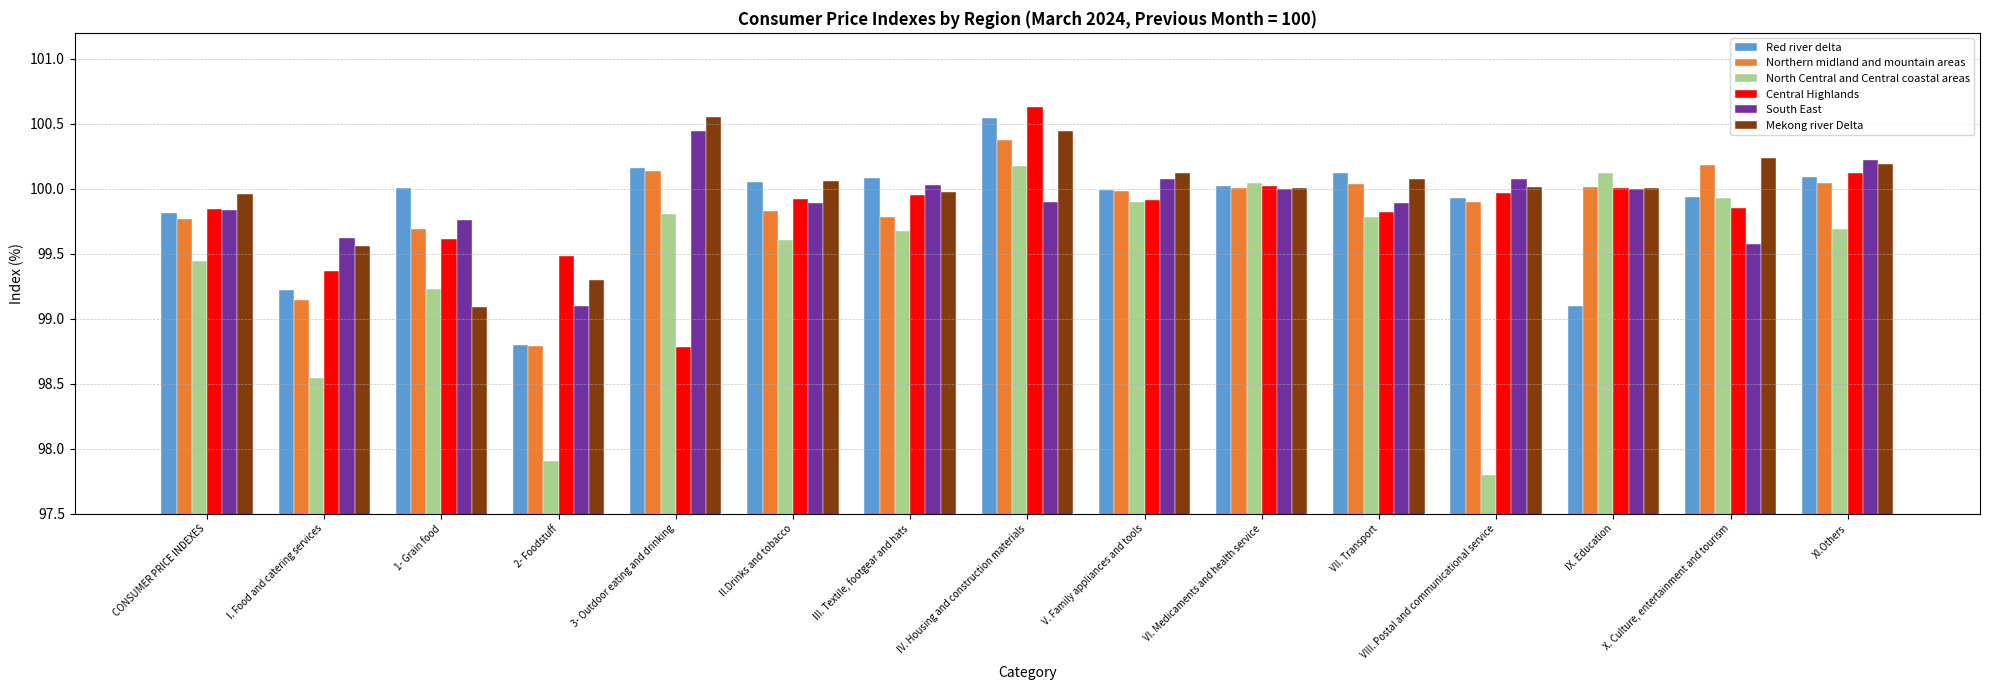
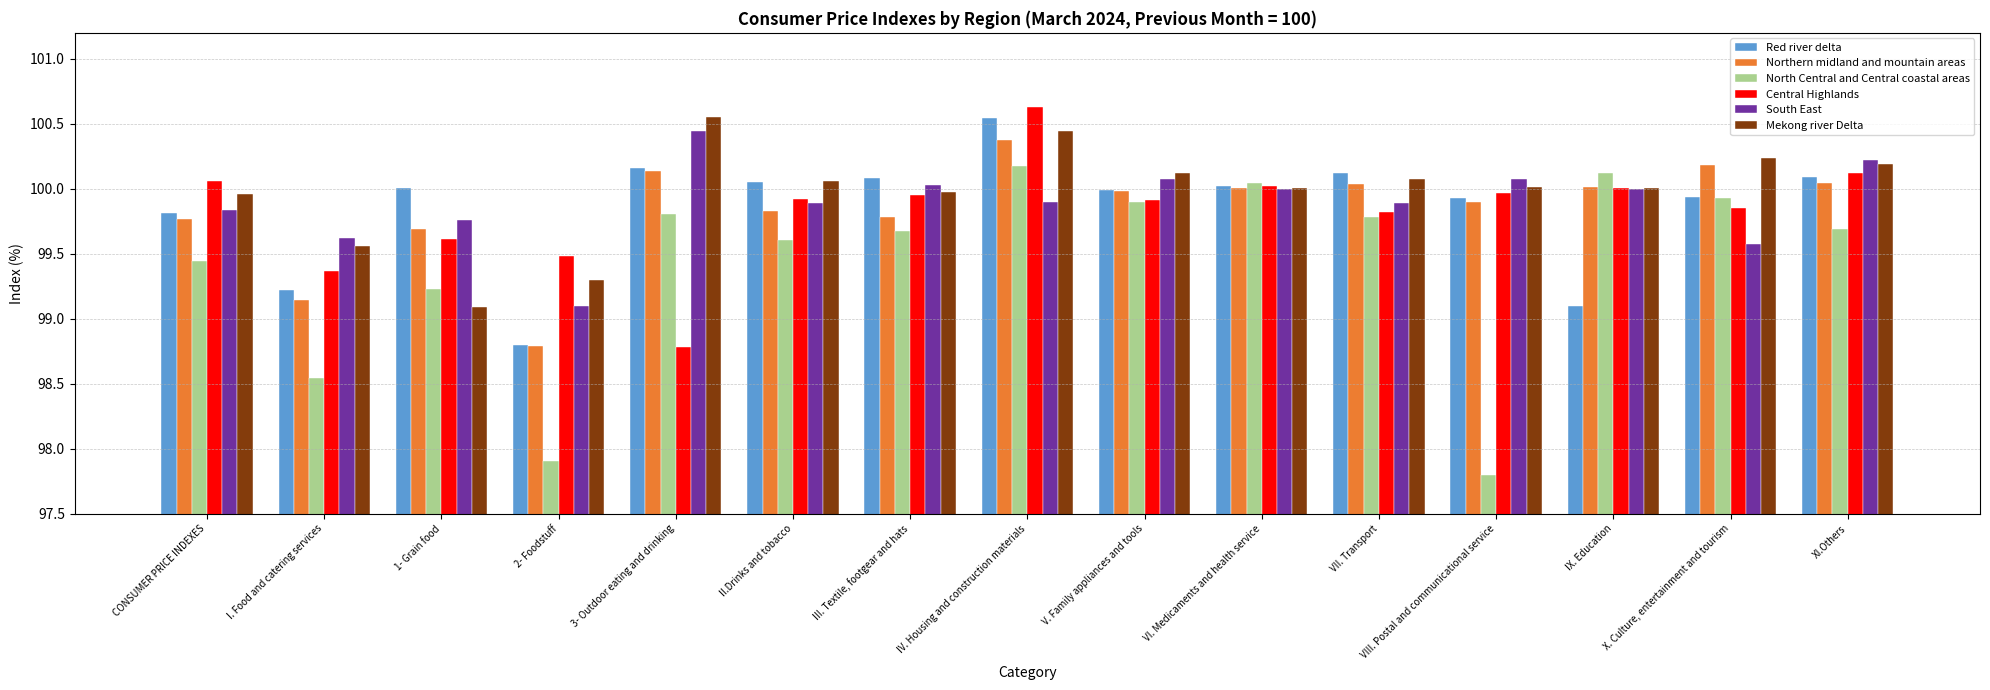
Central Highlands, CONSUMER PRICE INDEXES: 99.85 -> 100.06
